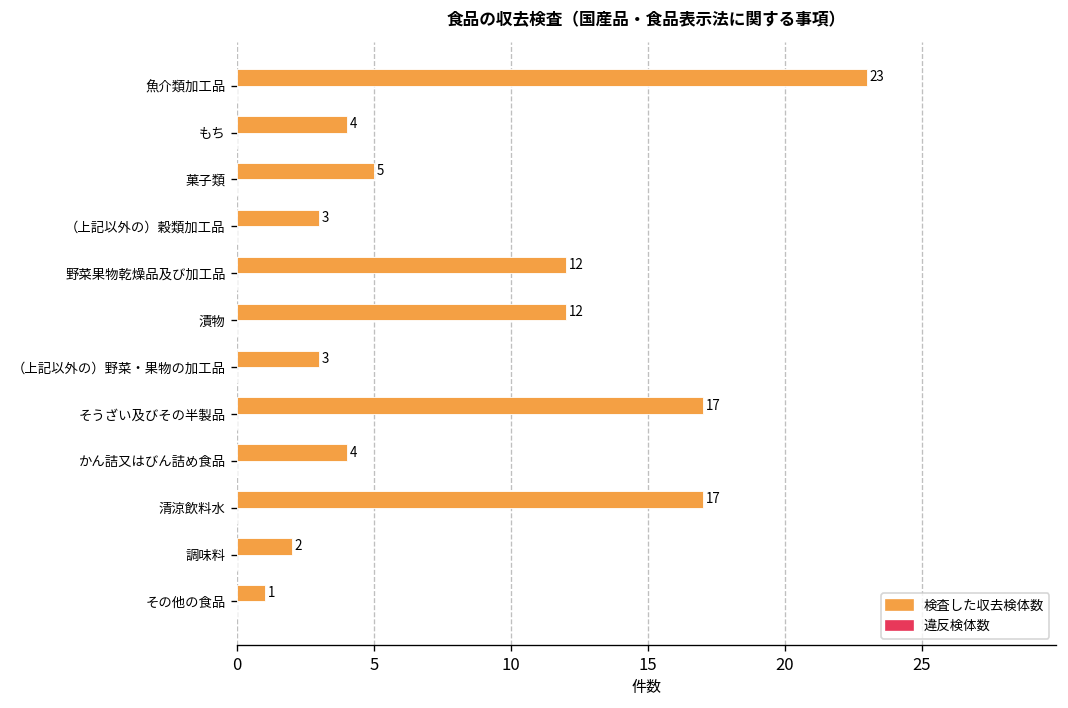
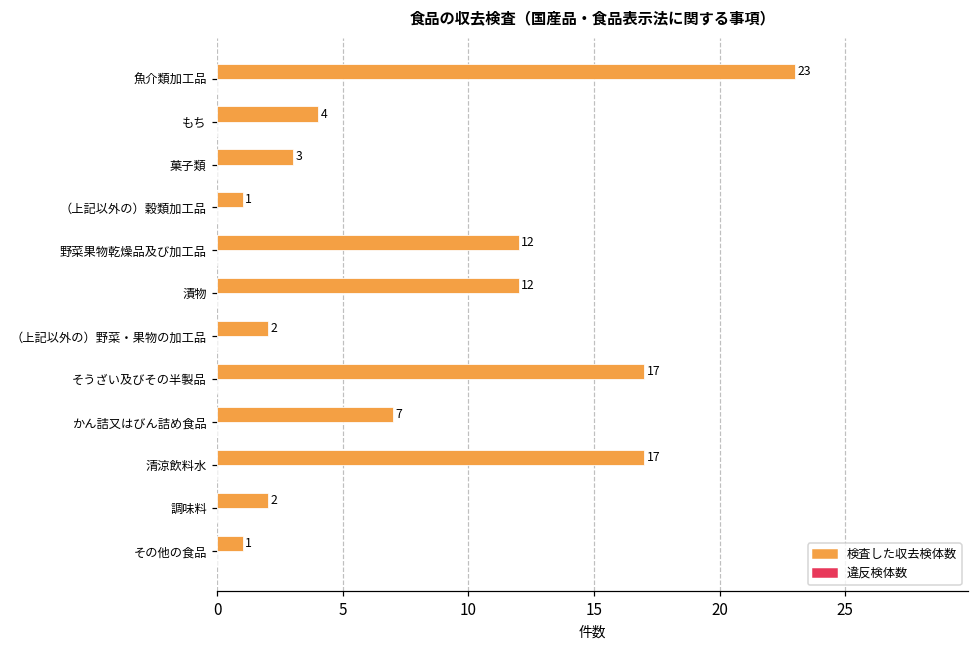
検査した収去検体数, 菓子類: 5 -> 3
検査した収去検体数, （上記以外の）穀類加工品: 3 -> 1
検査した収去検体数, （上記以外の）野菜・果物の加工品: 3 -> 2
検査した収去検体数, かん詰又はびん詰め食品: 4 -> 7
